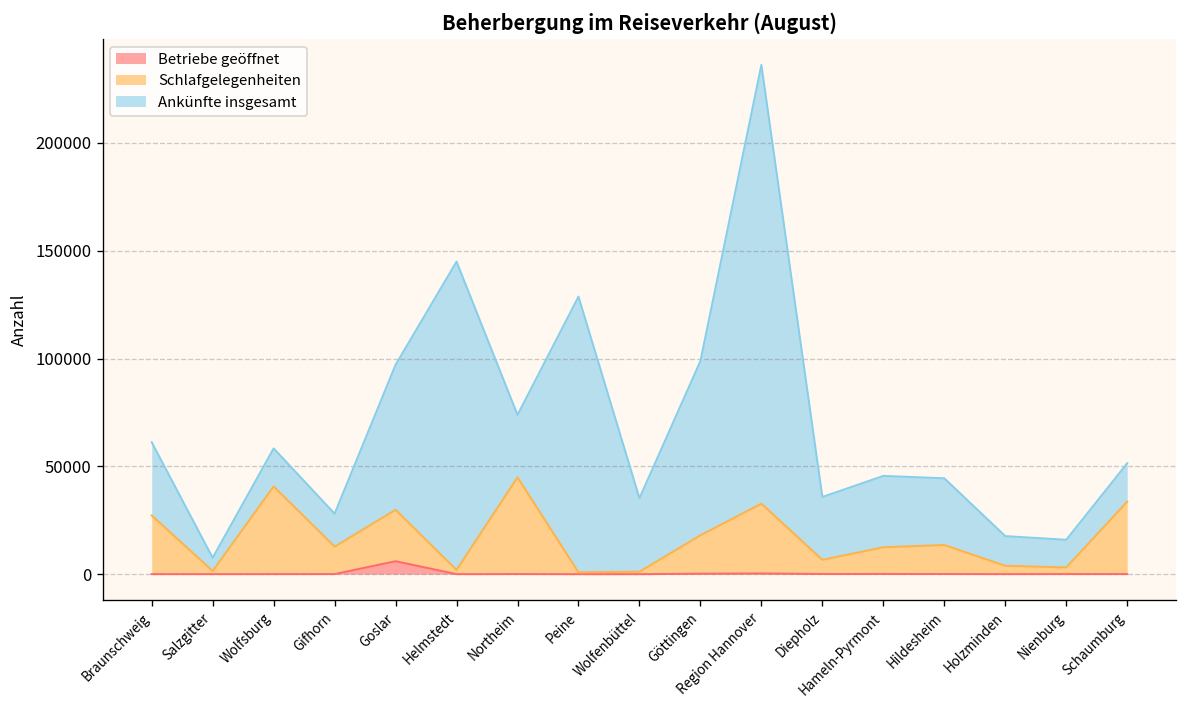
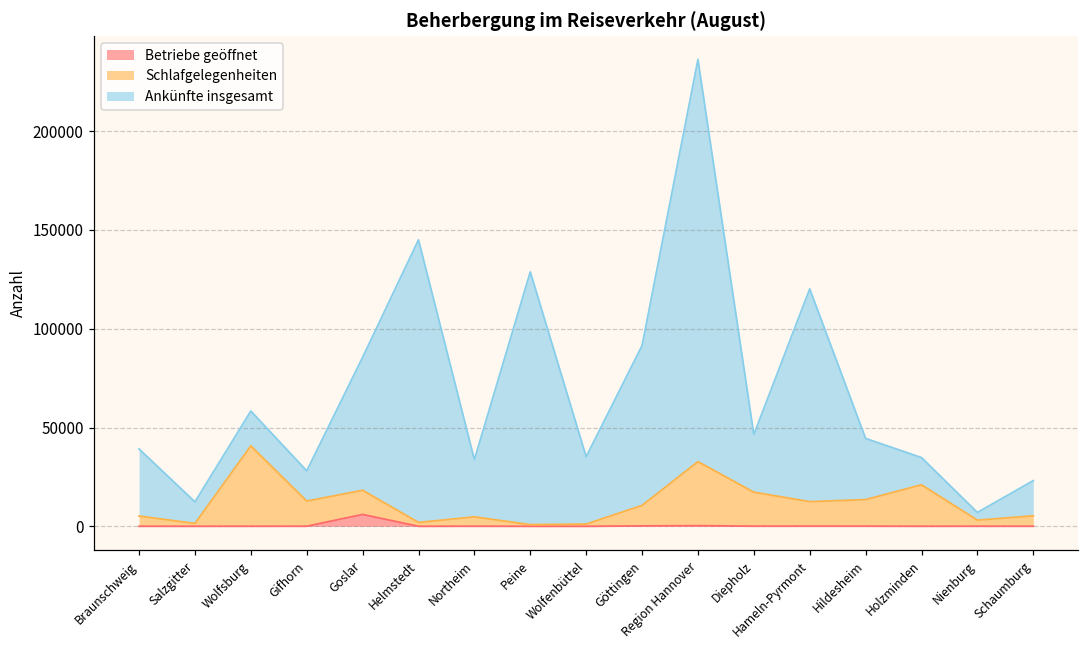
Schlafgelegenheiten, Braunschweig: 27000 -> 5000
Ankünfte insgesamt, Salzgitter: 6000 -> 11000
Schlafgelegenheiten, Goslar: 24000 -> 12000
Schlafgelegenheiten, Northeim: 45000 -> 5000
Schlafgelegenheiten, Göttingen: 18000 -> 10000
Schlafgelegenheiten, Diepholz: 7000 -> 17000
Ankünfte insgesamt, Hameln-Pyrmont: 33000 -> 108000
Schlafgelegenheiten, Holzminden: 4000 -> 21000
Ankünfte insgesamt, Nienburg: 13000 -> 4000
Schlafgelegenheiten, Schaumburg: 34000 -> 5000
